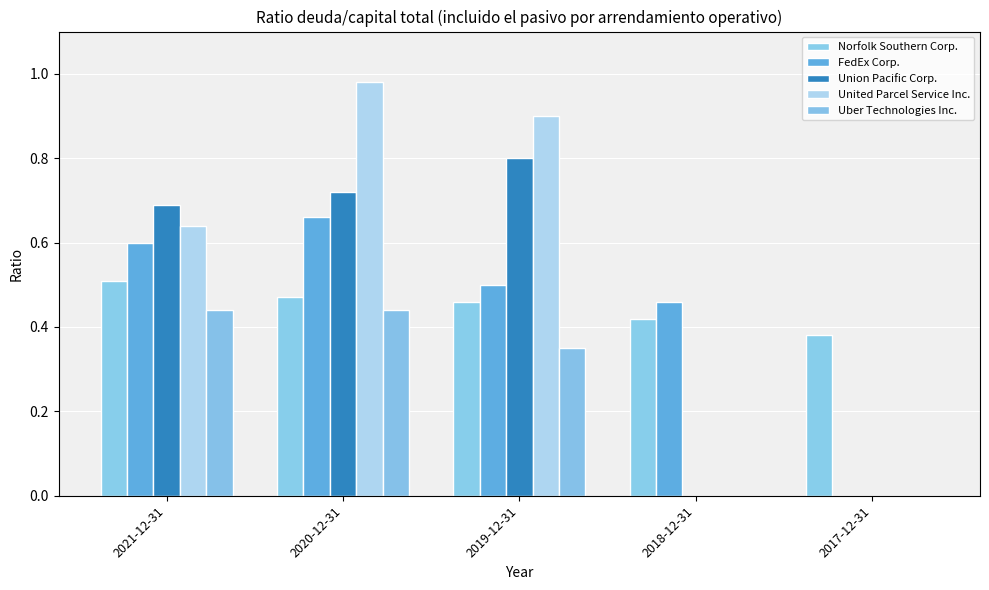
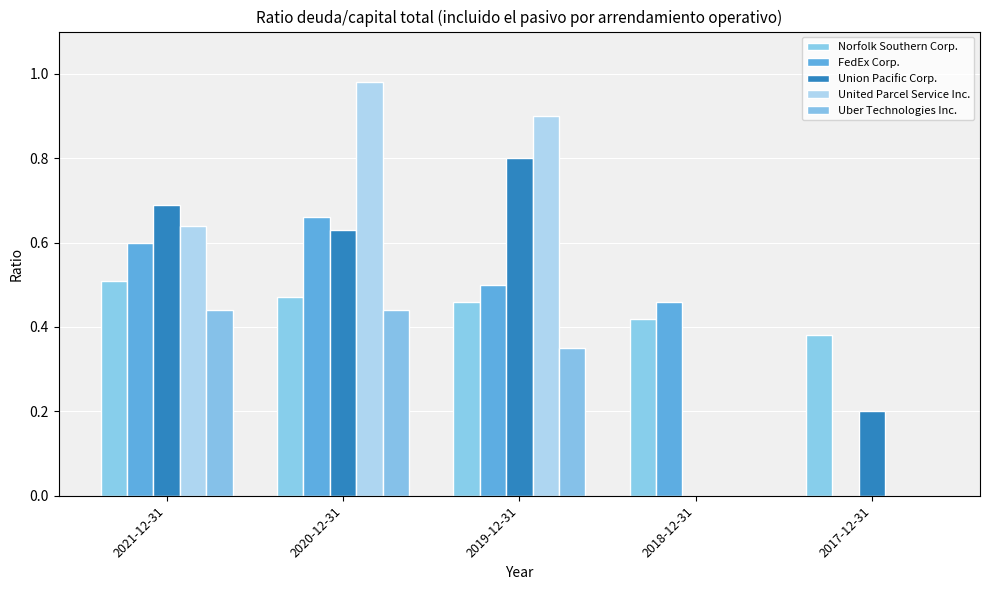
Union Pacific Corp., 2020-12-31: 0.72 -> 0.63
Union Pacific Corp., 2017-12-31: 0.0 -> 0.2
